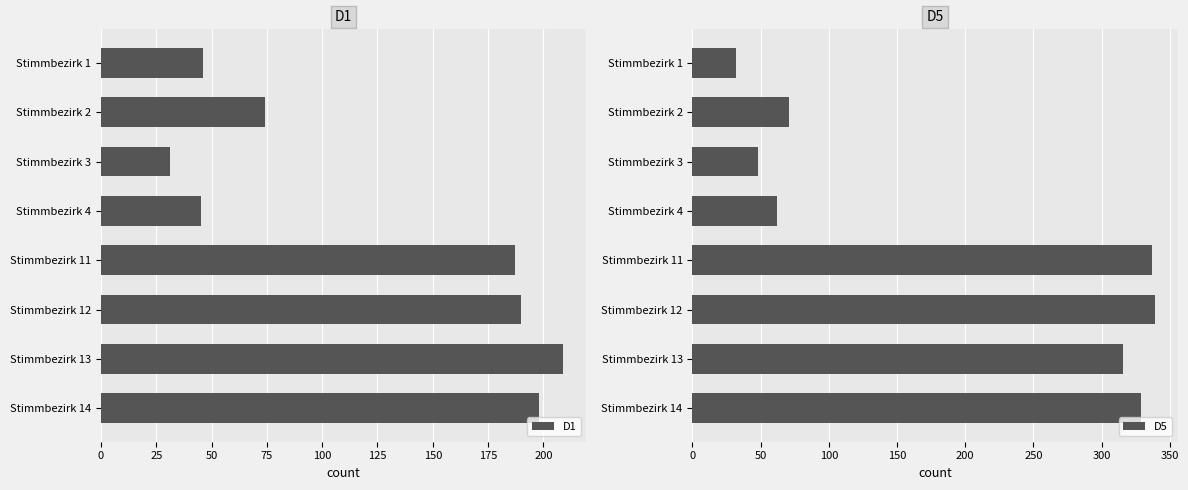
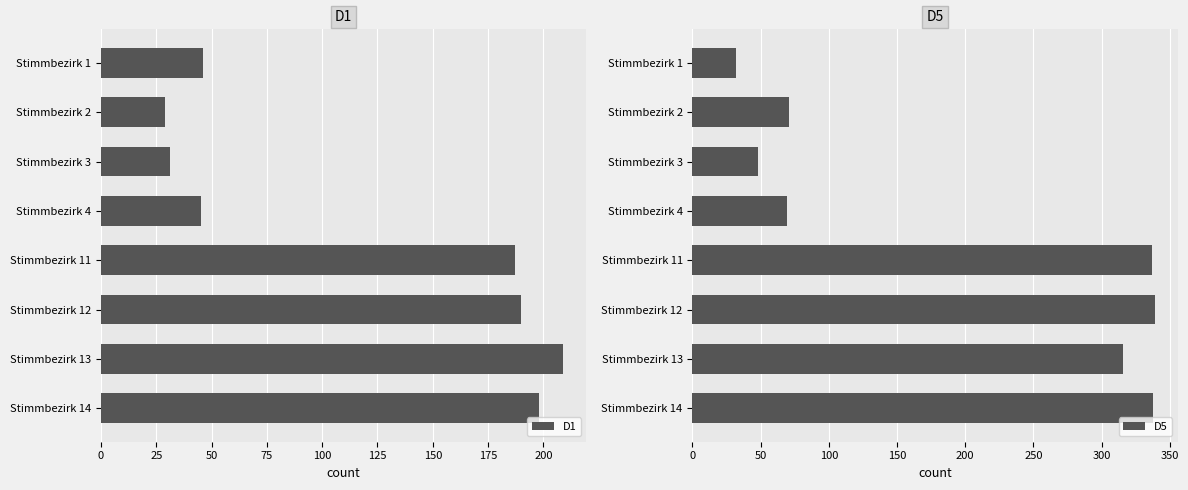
D1, Stimmbezirk 2: 74 -> 29
D5, Stimmbezirk 4: 62 -> 69
D5, Stimmbezirk 14: 329 -> 338
